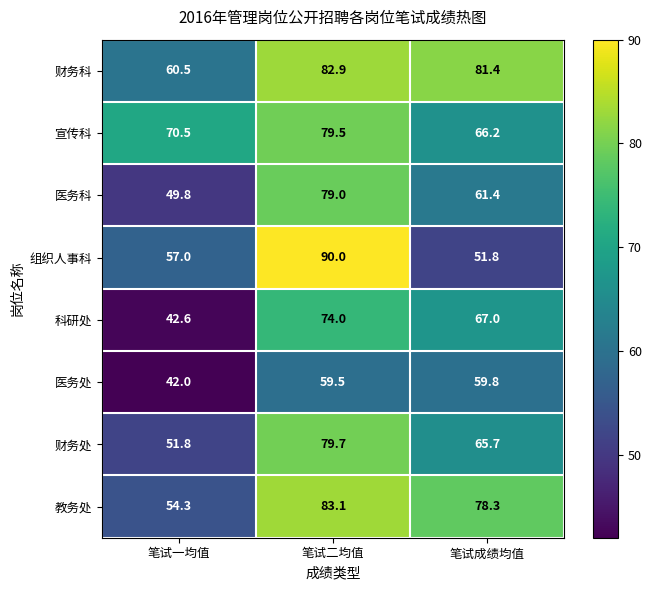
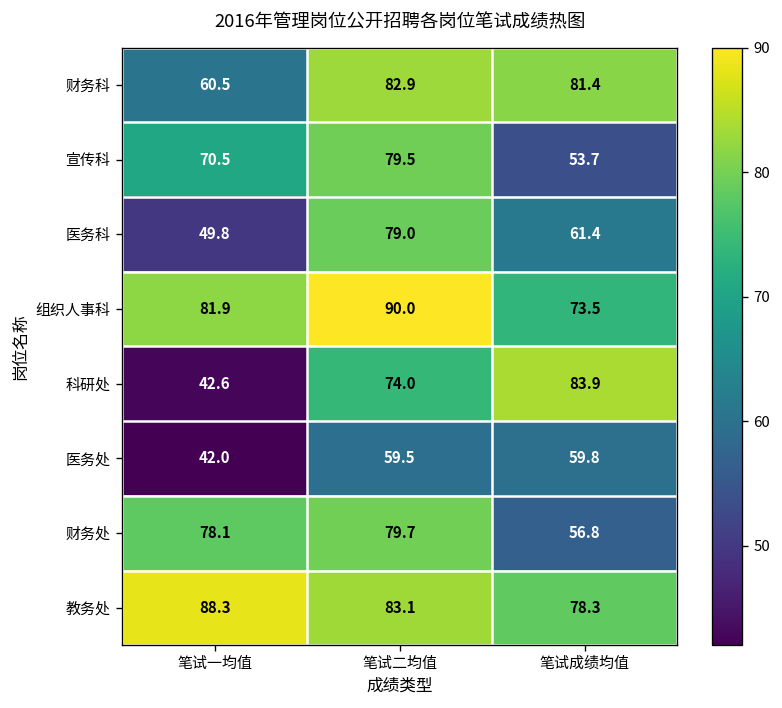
宣传科, 笔试成绩均值: 66.2 -> 53.7
组织人事科, 笔试一均值: 57.0 -> 81.9
组织人事科, 笔试成绩均值: 51.8 -> 73.5
科研处, 笔试成绩均值: 67.0 -> 83.9
财务处, 笔试一均值: 51.8 -> 78.1
财务处, 笔试成绩均值: 65.7 -> 56.8
教务处, 笔试一均值: 54.3 -> 88.3
